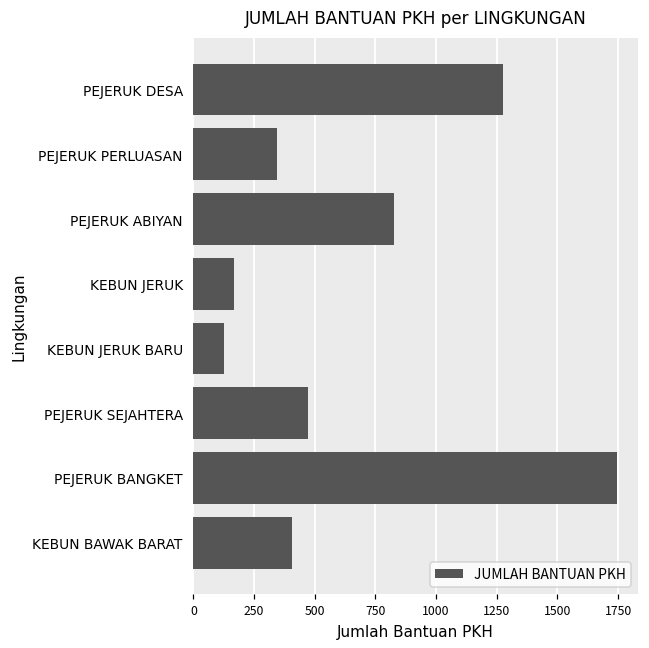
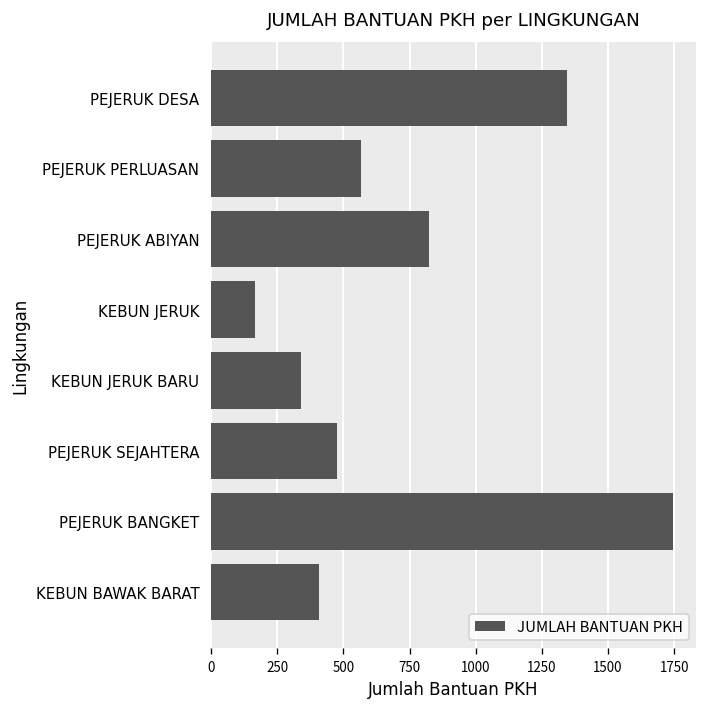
PEJERUK DESA: 1280 -> 1350
PEJERUK PERLUASAN: 350 -> 570
KEBUN JERUK BARU: 130 -> 340
